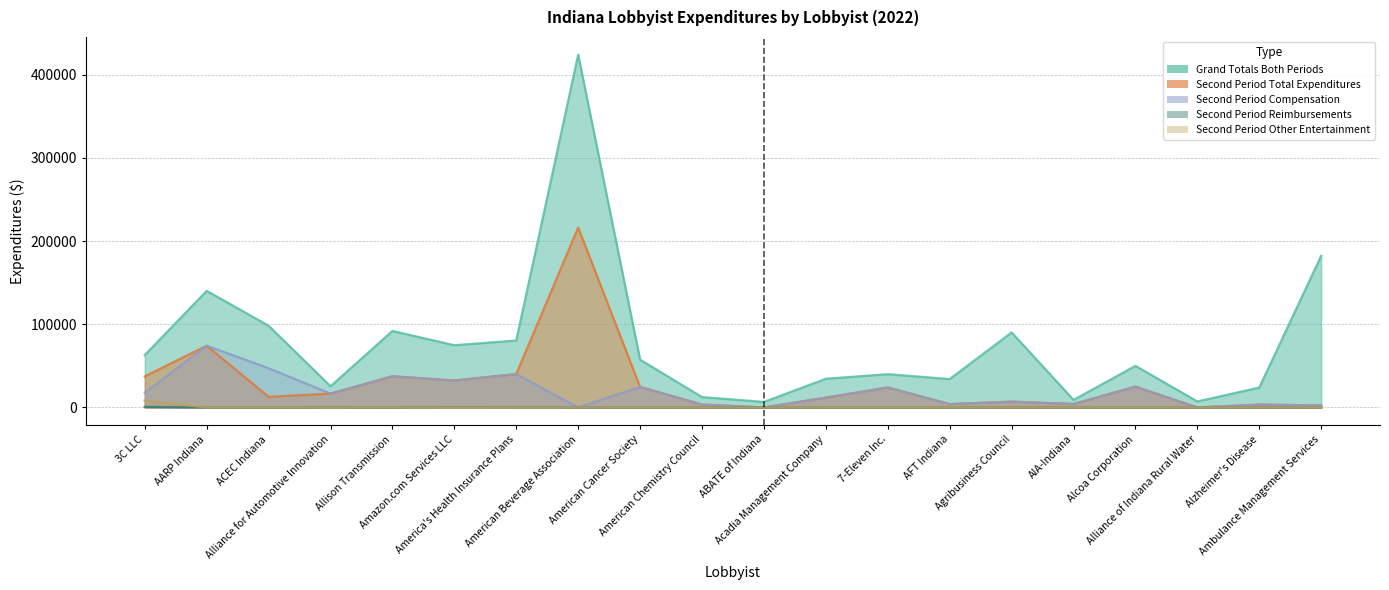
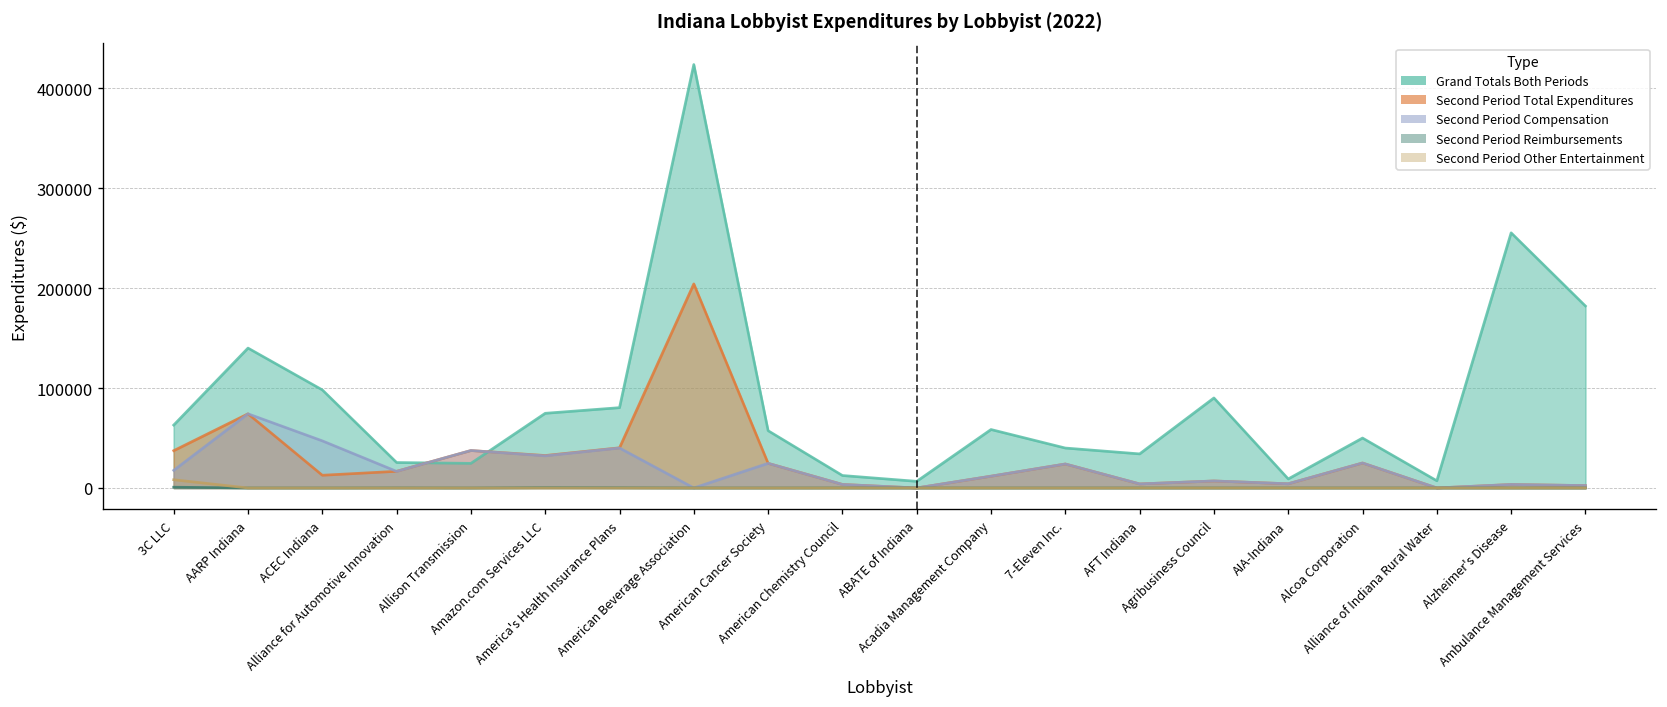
Grand Totals Both Periods, Allison Transmission: 90000 -> 20000
Second Period Total Expenditures, American Beverage Association: 220000 -> 200000
Grand Totals Both Periods, Acadia Management Company: 30000 -> 60000
Grand Totals Both Periods, Alzheimer's Disease: 20000 -> 260000
